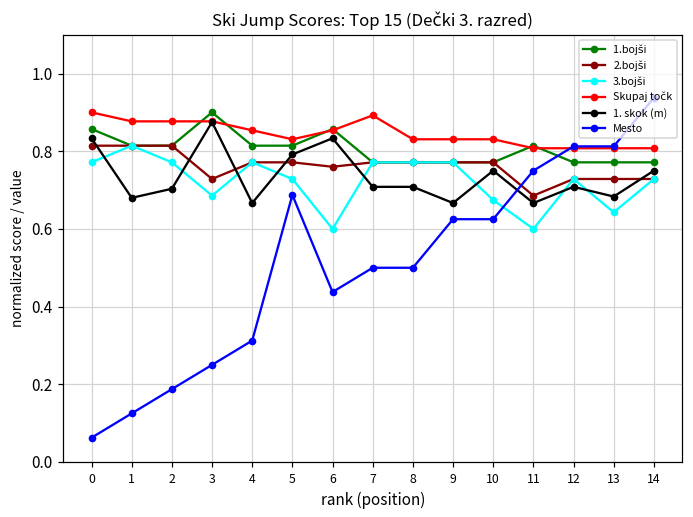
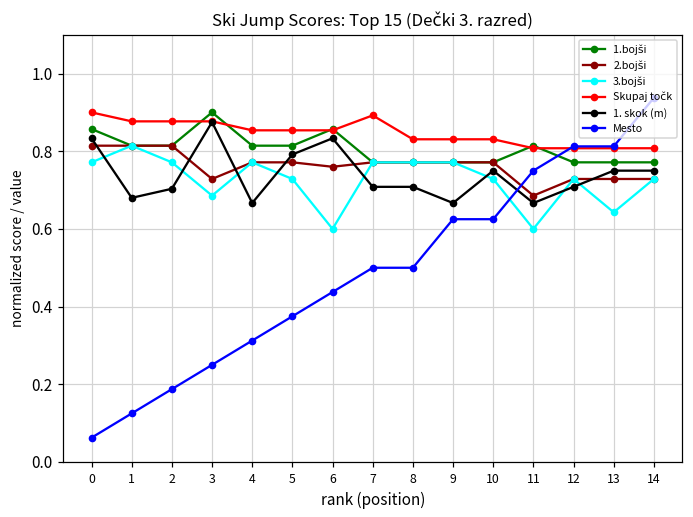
Skupaj točk, 5: 0.83 -> 0.85
Mesto, 5: 0.69 -> 0.38
3.bojši, 10: 0.67 -> 0.73
1. skok (m), 13: 0.68 -> 0.75
